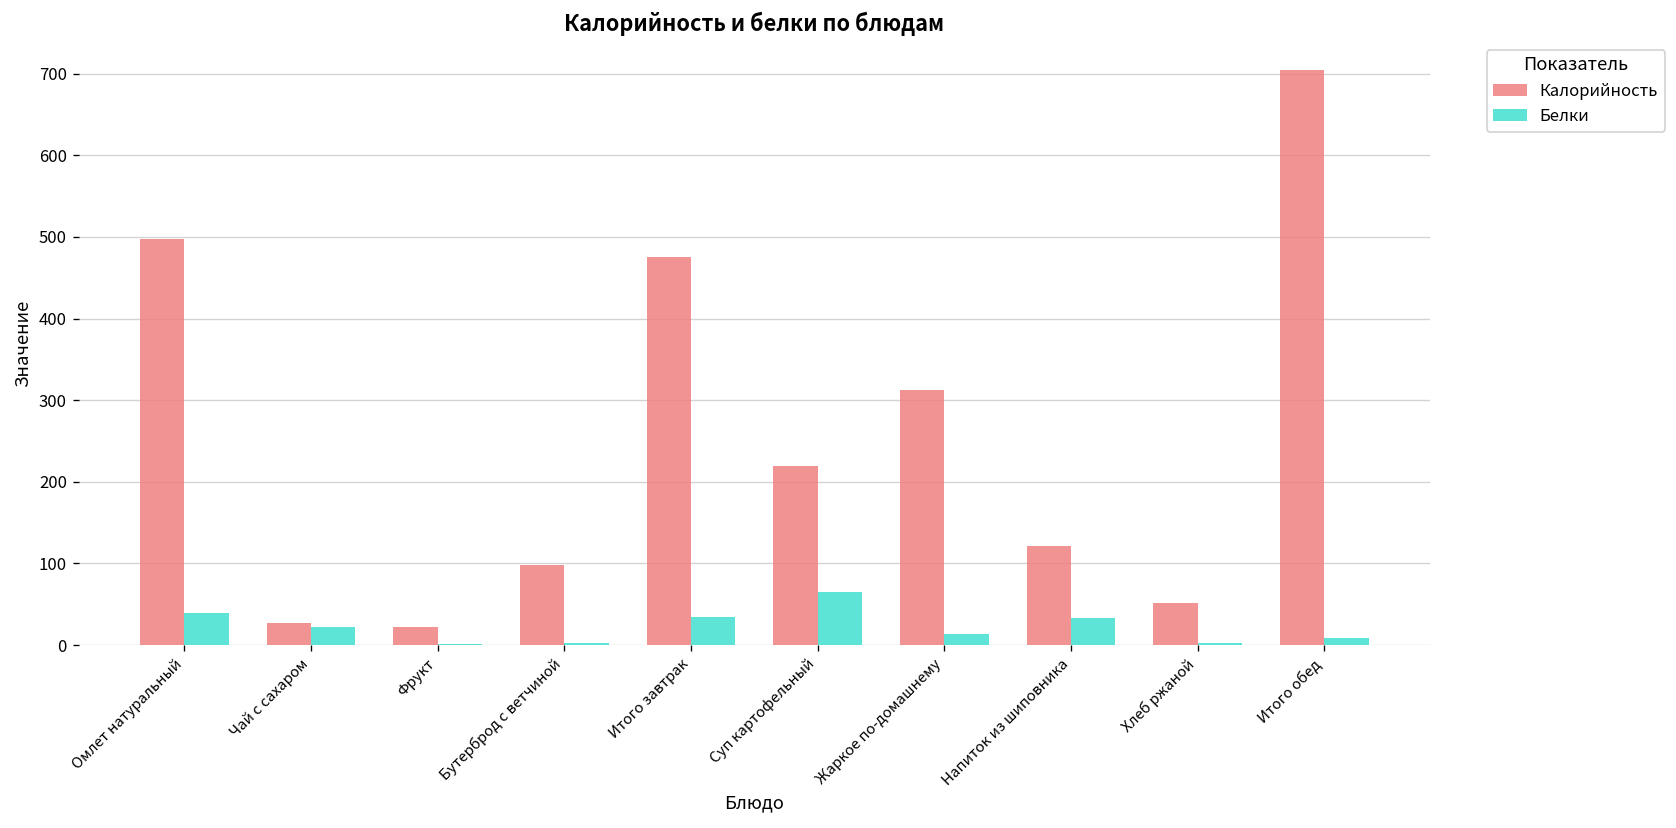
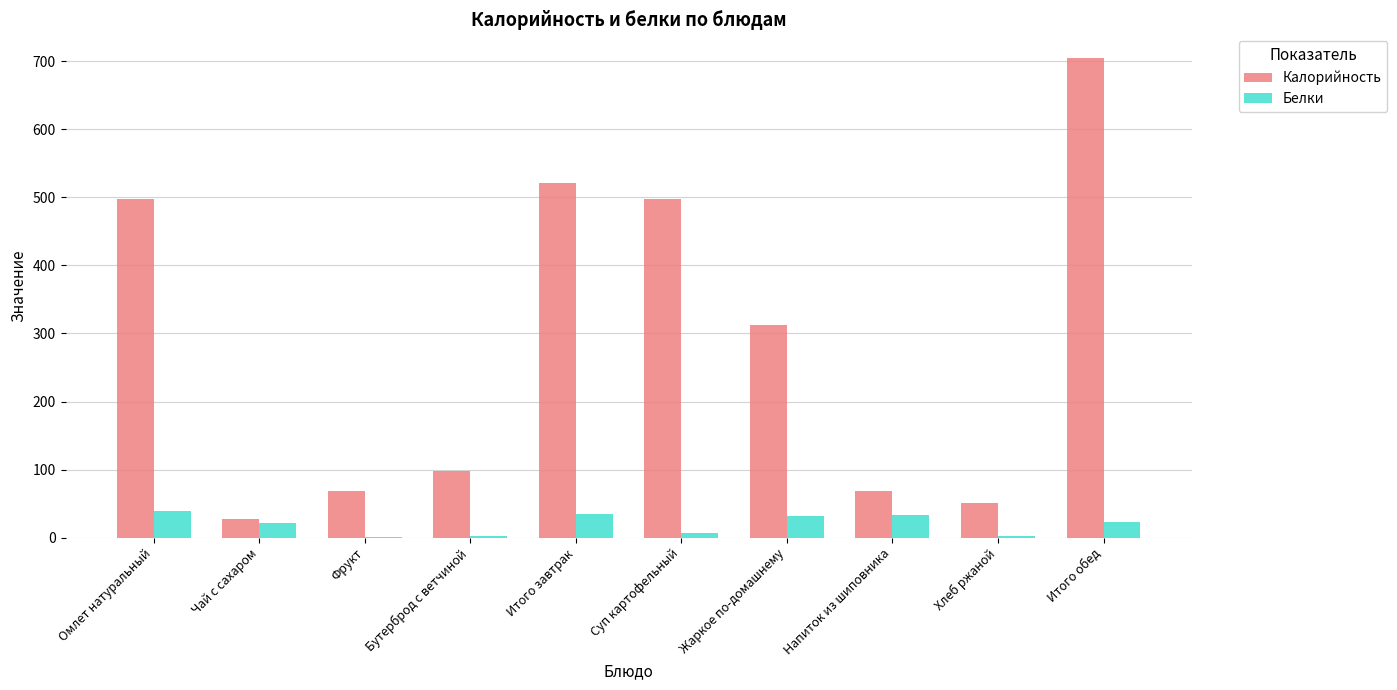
Калорийность, Фрукт: 20 -> 70
Калорийность, Итого завтрак: 480 -> 520
Калорийность, Суп картофельный: 220 -> 500
Белки, Суп картофельный: 70 -> 10
Белки, Жаркое по-домашнему: 10 -> 30
Калорийность, Напиток из шиповника: 120 -> 70
Белки, Итого обед: 10 -> 20
